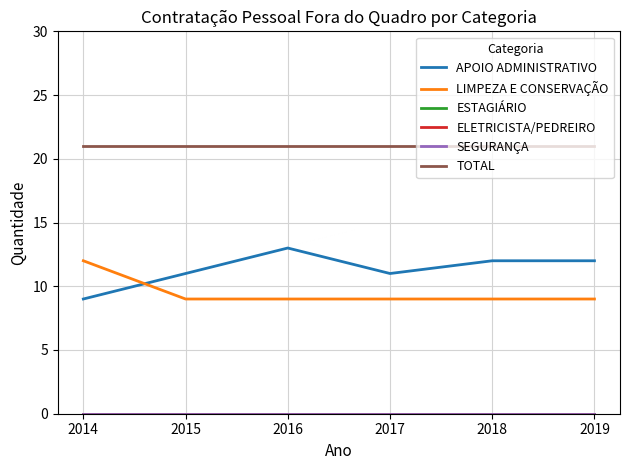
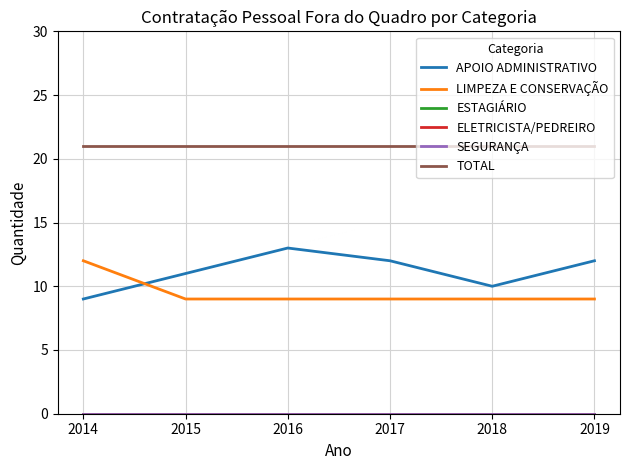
APOIO ADMINISTRATIVO, 2017: 11 -> 12
APOIO ADMINISTRATIVO, 2018: 12 -> 10
